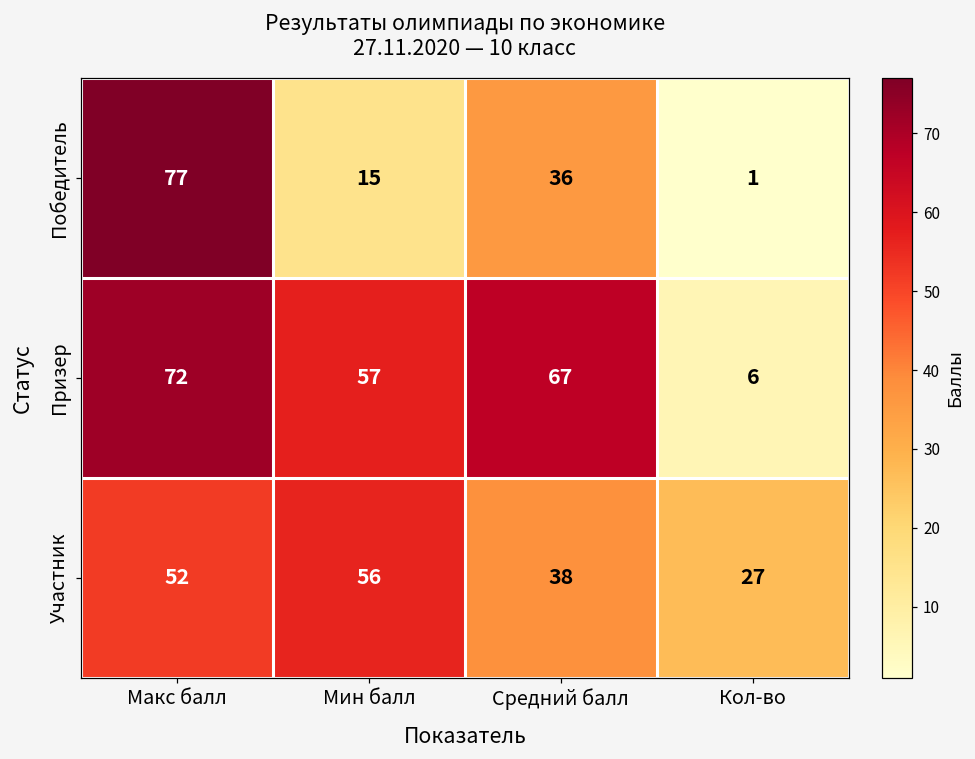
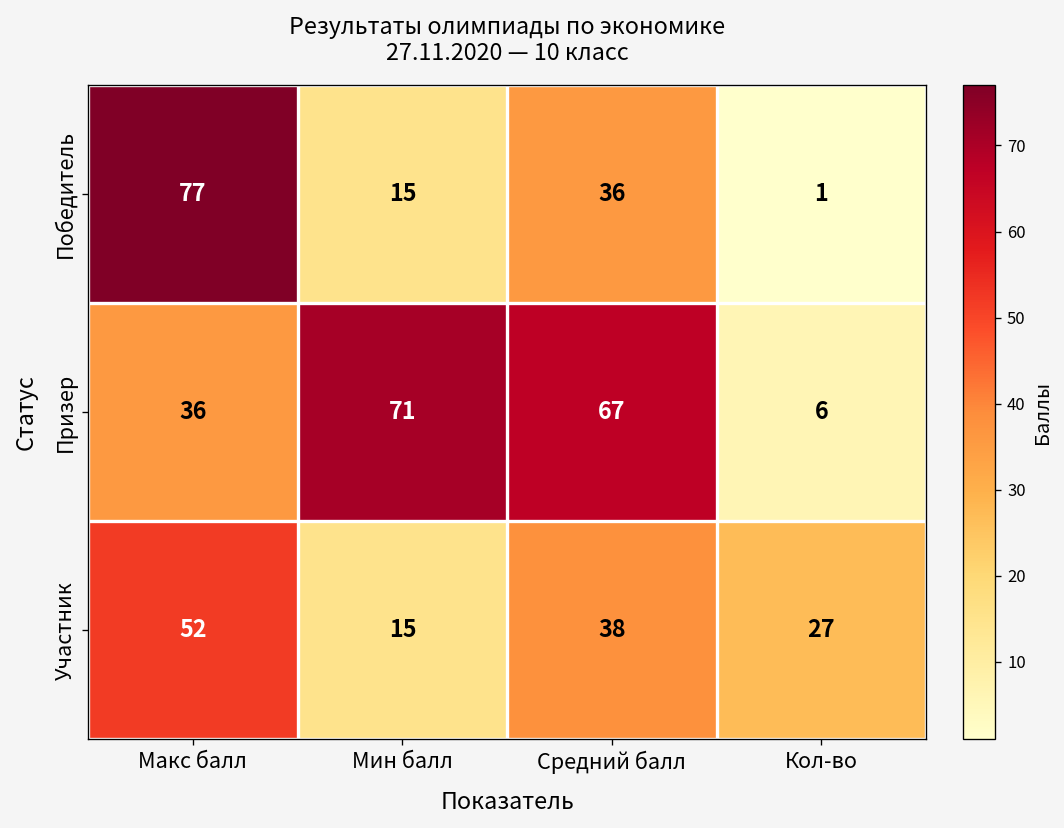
Призер, Макс балл: 72 -> 36
Призер, Мин балл: 57 -> 71
Участник, Мин балл: 56 -> 15
